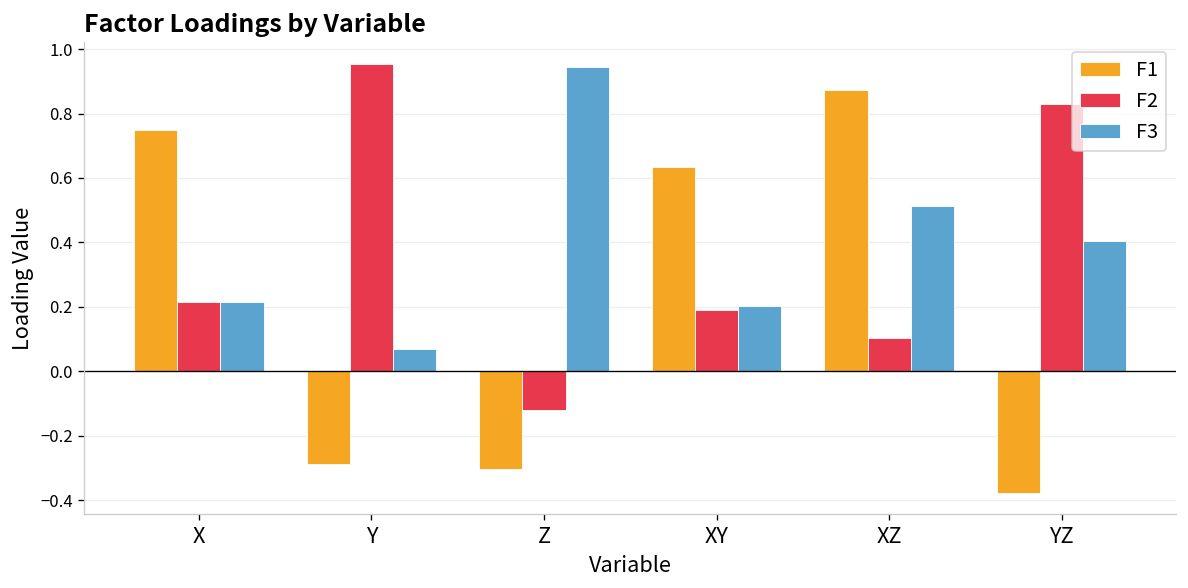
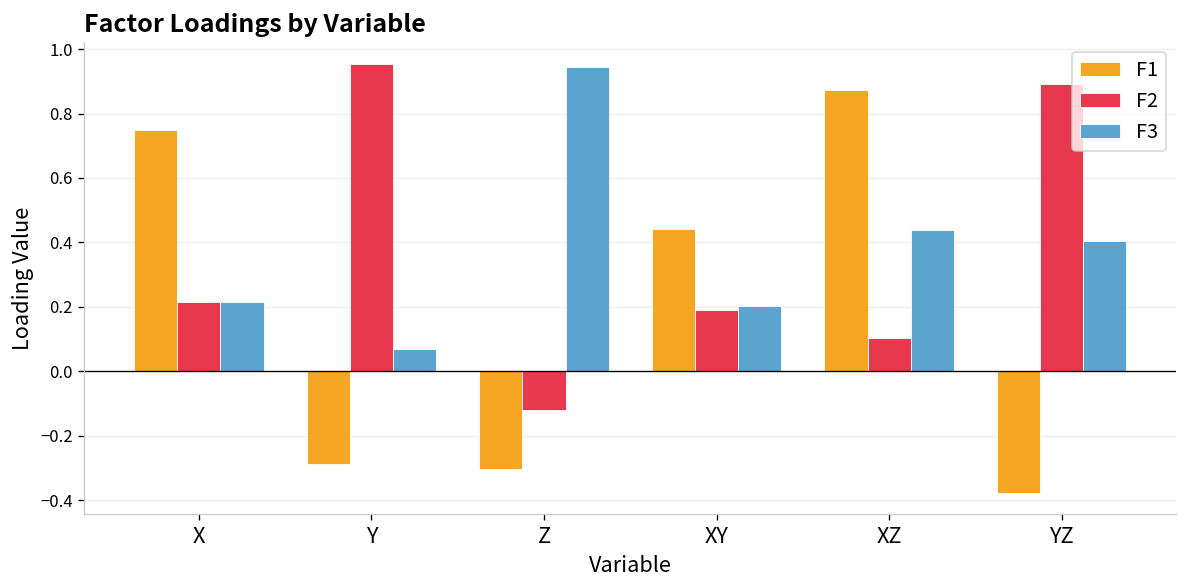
F1, XY: 0.63 -> 0.44
F3, XZ: 0.51 -> 0.44
F2, YZ: 0.83 -> 0.89
